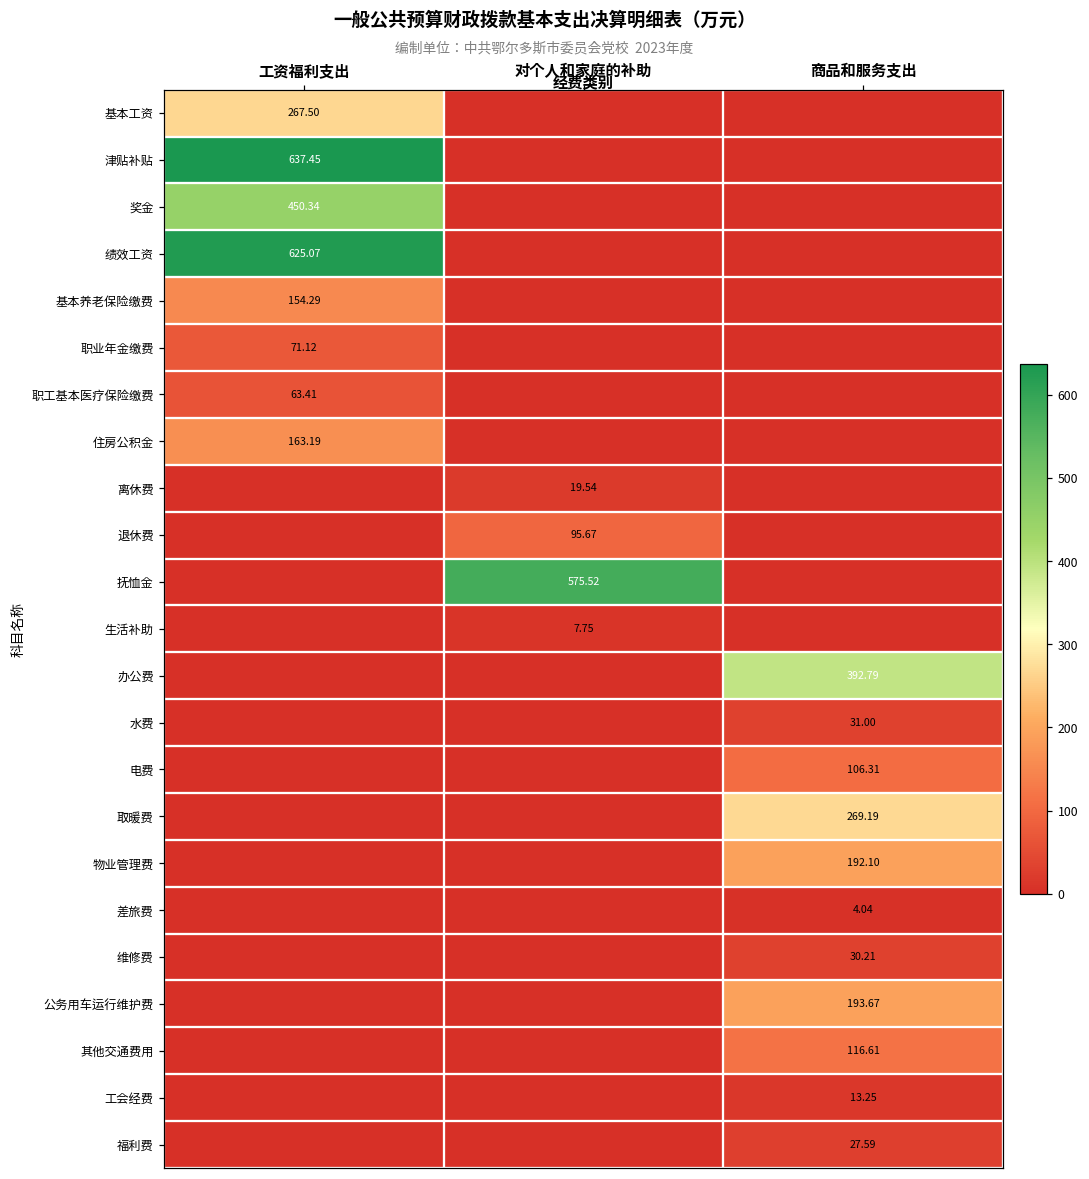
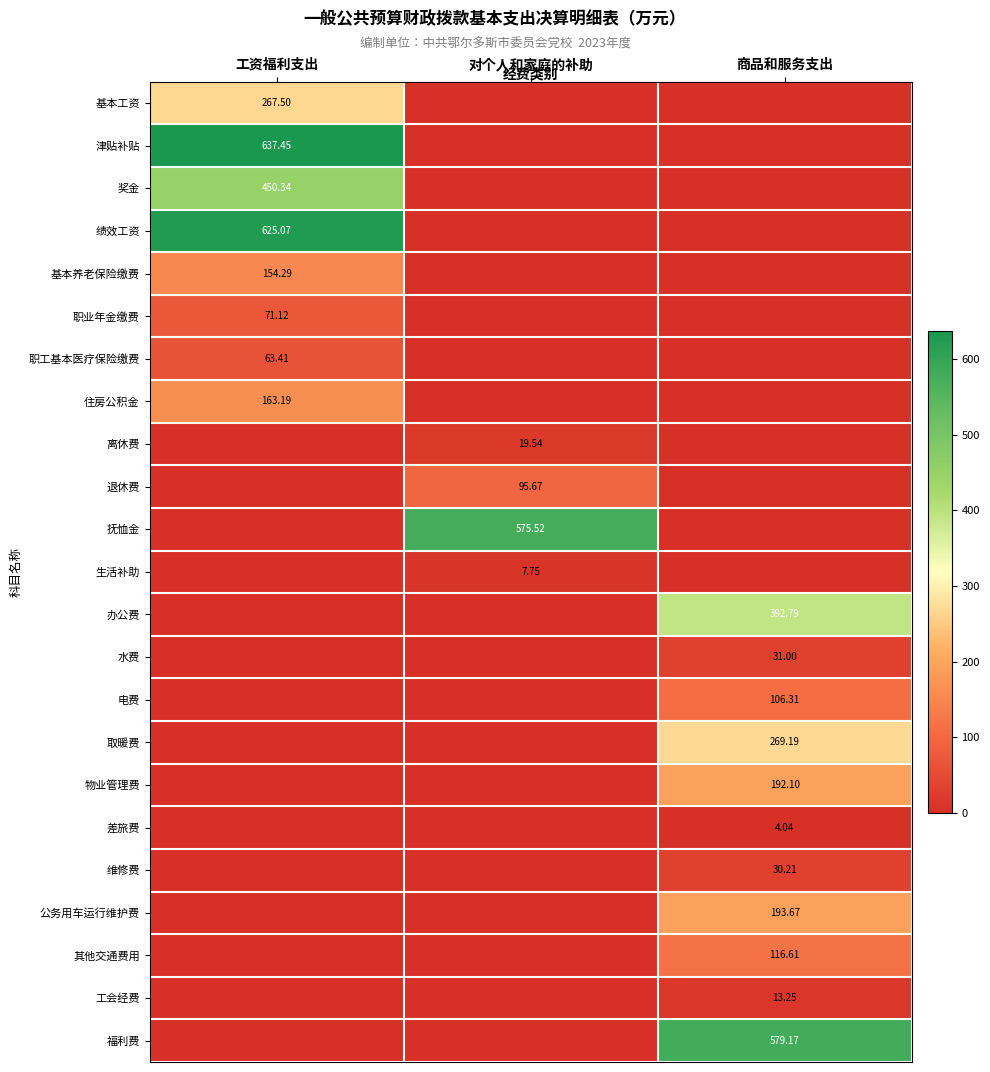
福利费, 商品和服务支出: 27.59 -> 579.17
